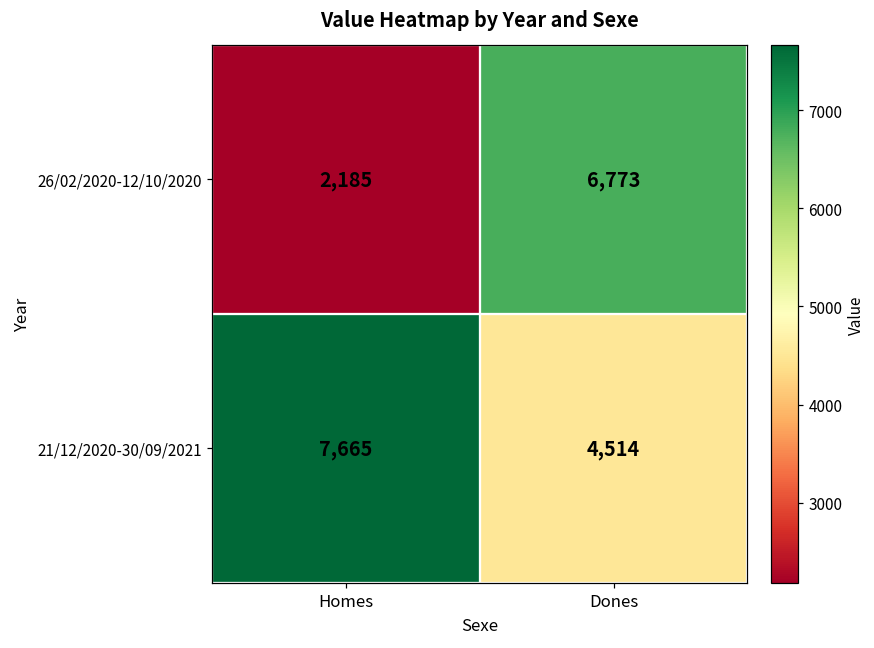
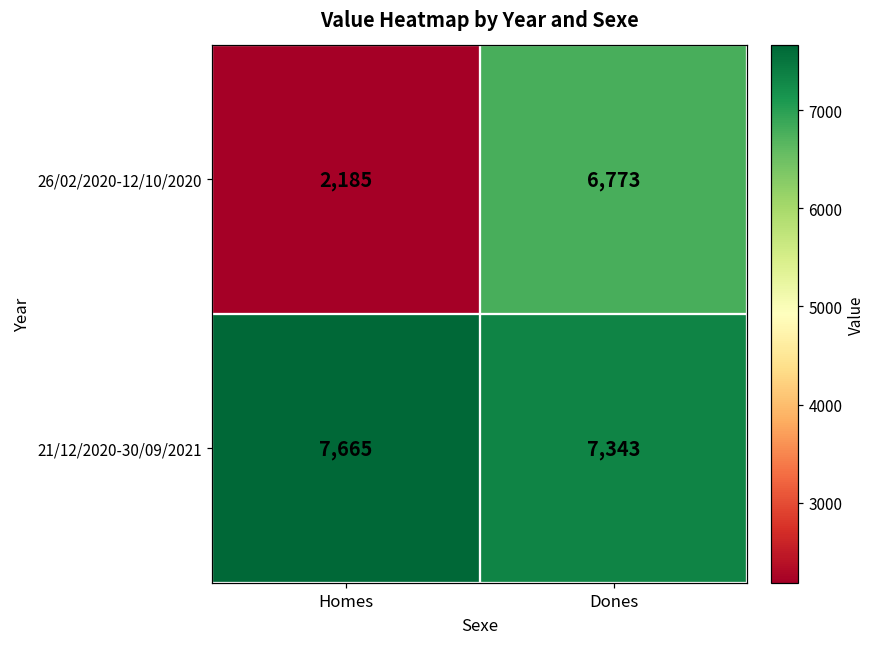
21/12/2020-30/09/2021, Dones: 4,514 -> 7,343
